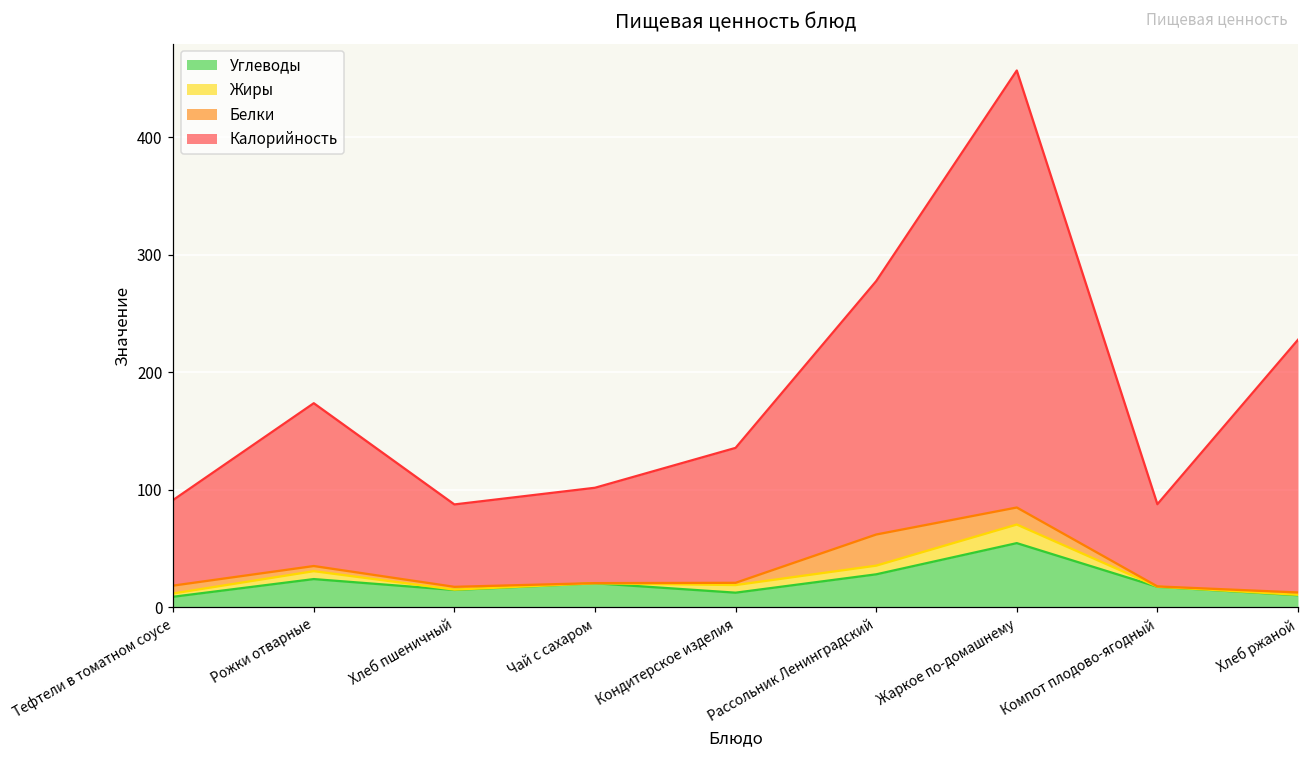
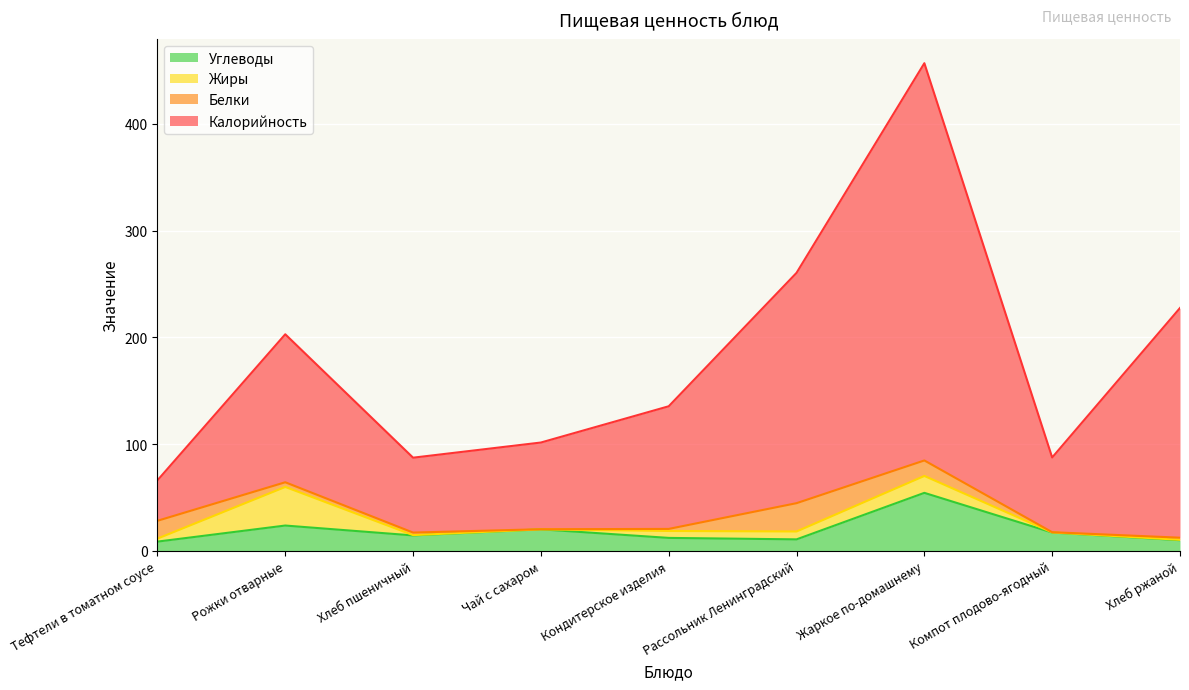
Белки, Тефтели в томатном соусе: 7 -> 17
Калорийность, Тефтели в томатном соусе: 73 -> 38
Жиры, Рожки отварные: 7 -> 36
Углеводы, Рассольник Ленинградский: 28 -> 11
